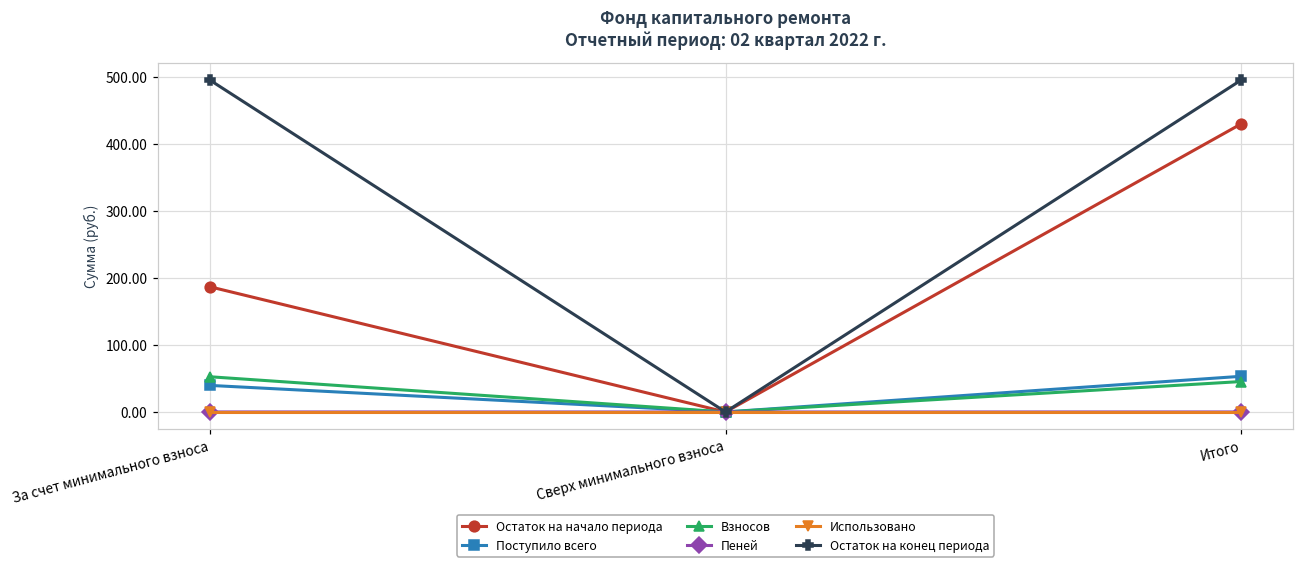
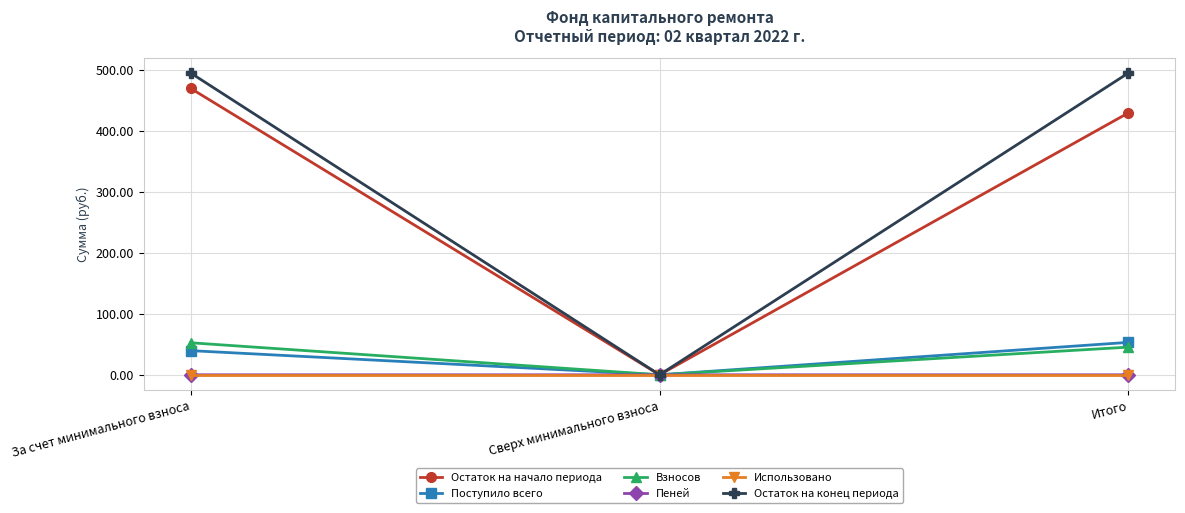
Остаток на начало периода, За счет минимального взноса: 190 -> 470
